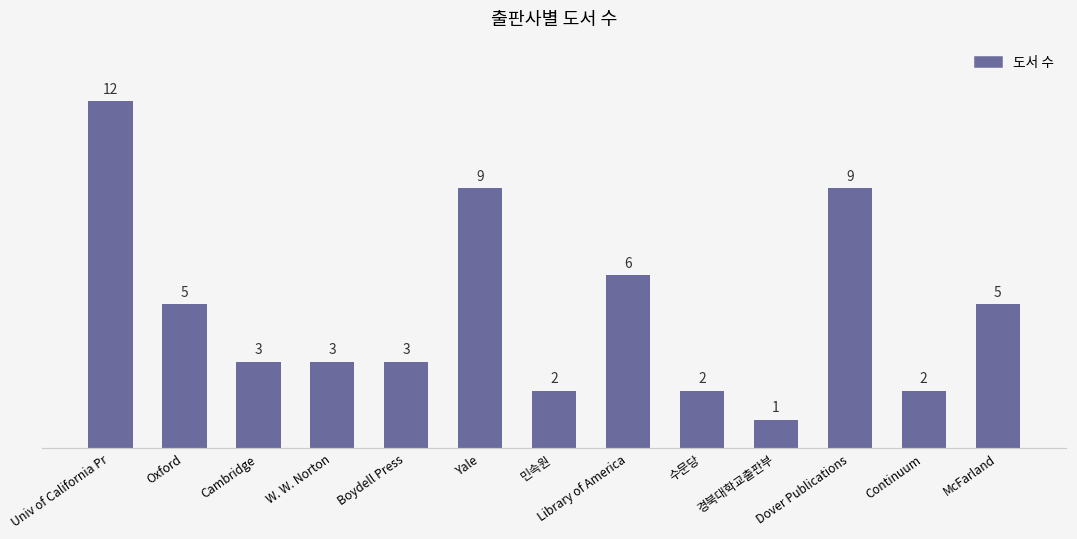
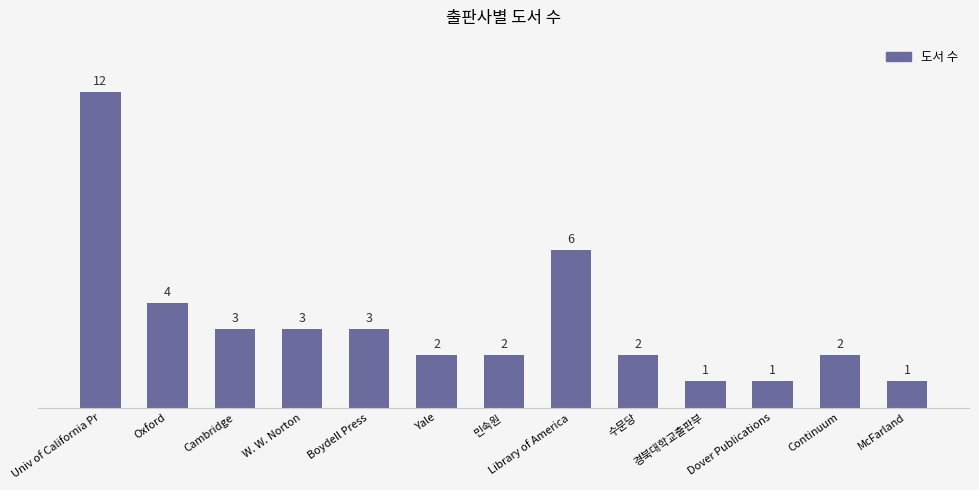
Oxford: 5 -> 4
Yale: 9 -> 2
Dover Publications: 9 -> 1
McFarland: 5 -> 1
